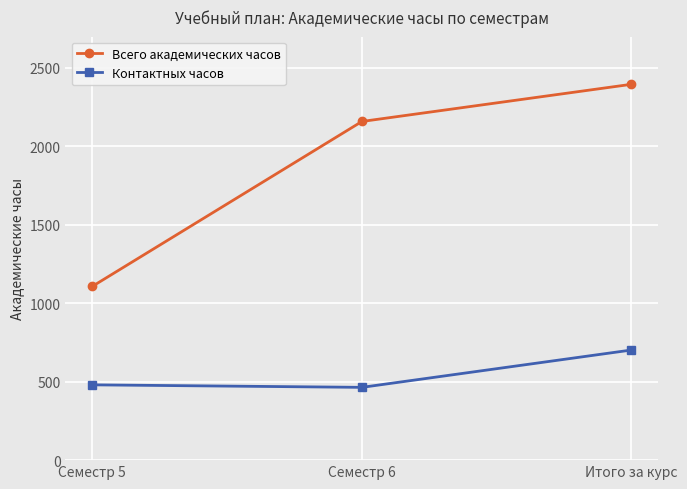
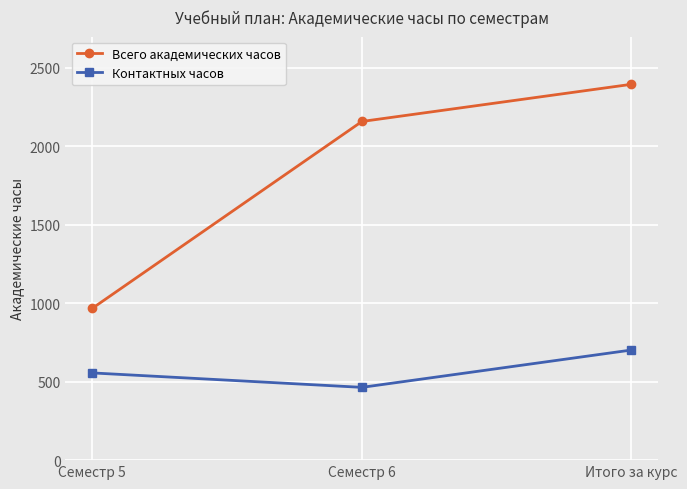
Всего академических часов, Семестр 5: 1110 -> 970
Контактных часов, Семестр 5: 480 -> 560
